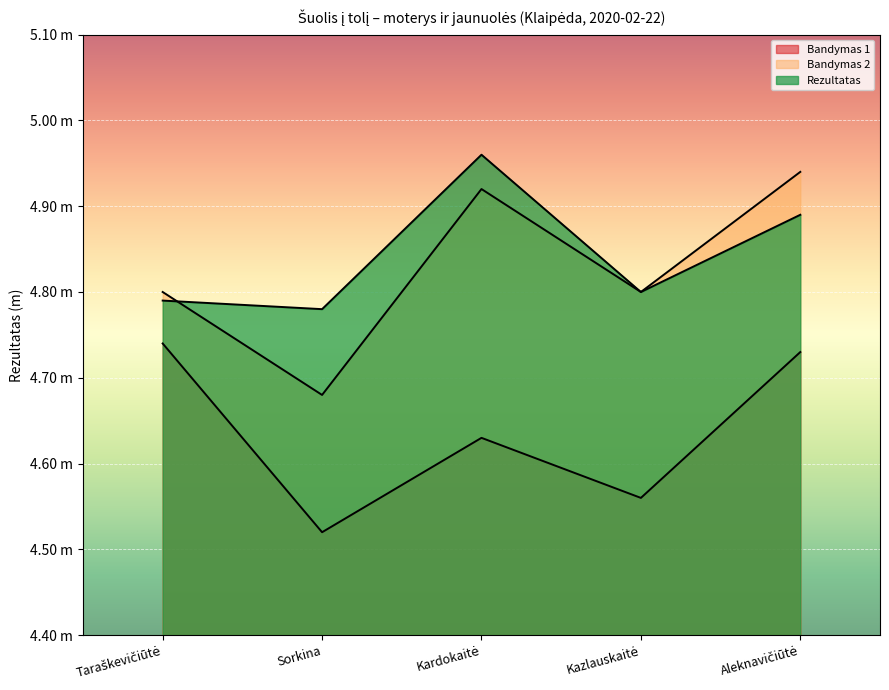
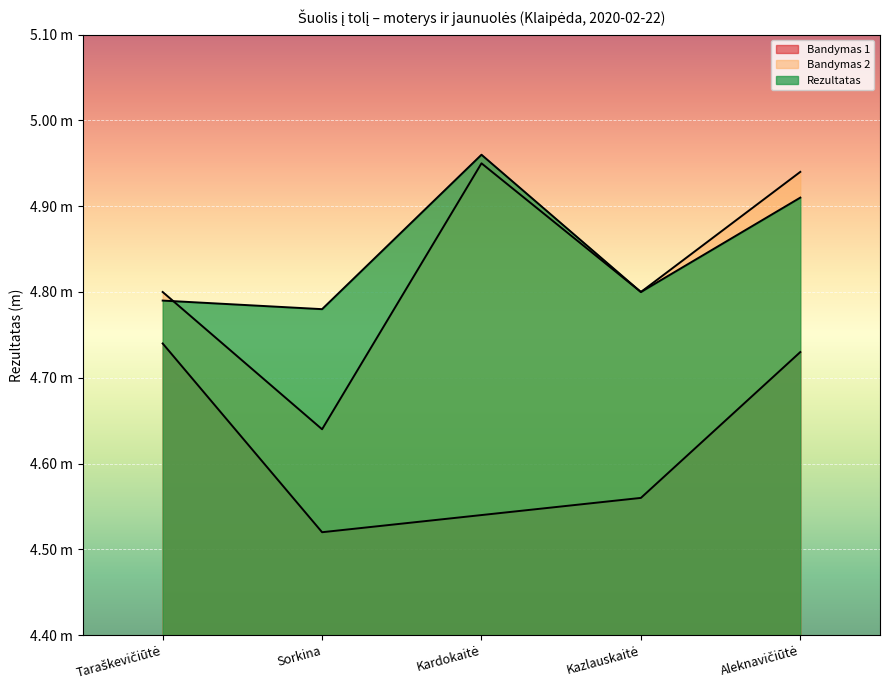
Bandymas 2, Sorkina: 4.68 m -> 4.64 m
Bandymas 1, Kardokaitė: 4.63 m -> 4.54 m
Bandymas 2, Kardokaitė: 4.92 m -> 4.95 m
Rezultatas, Aleknavičiūtė: 4.89 m -> 4.91 m
